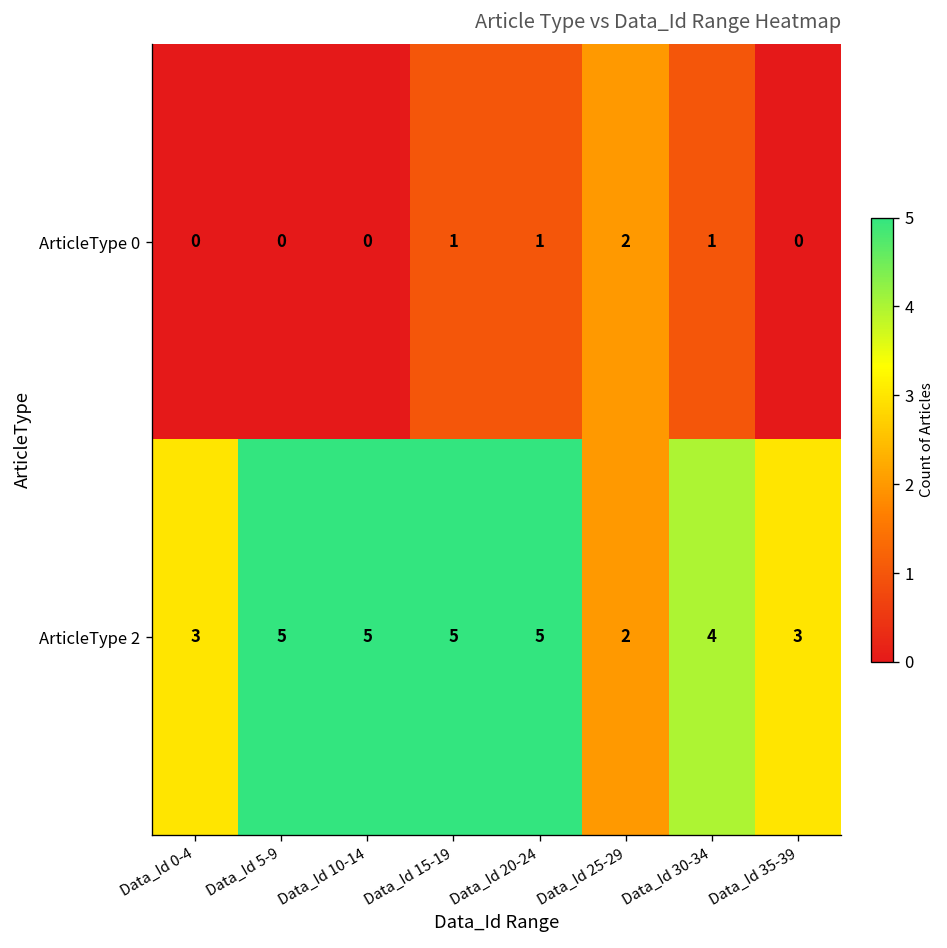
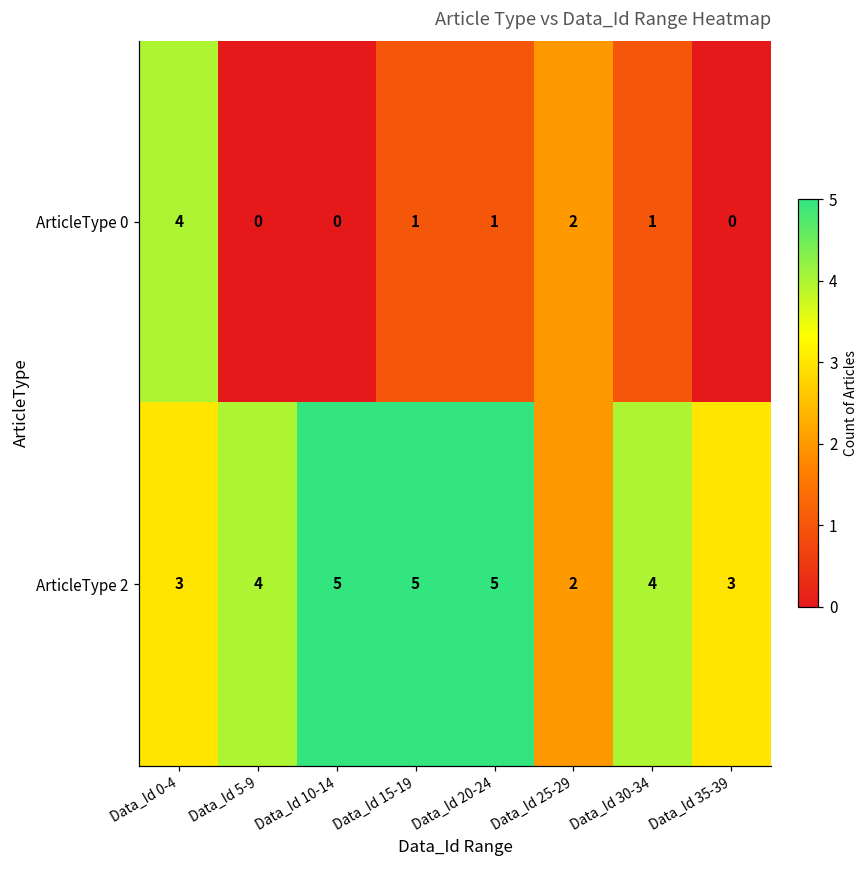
ArticleType 0, Data_Id 0-4: 0 -> 4
ArticleType 2, Data_Id 5-9: 5 -> 4
